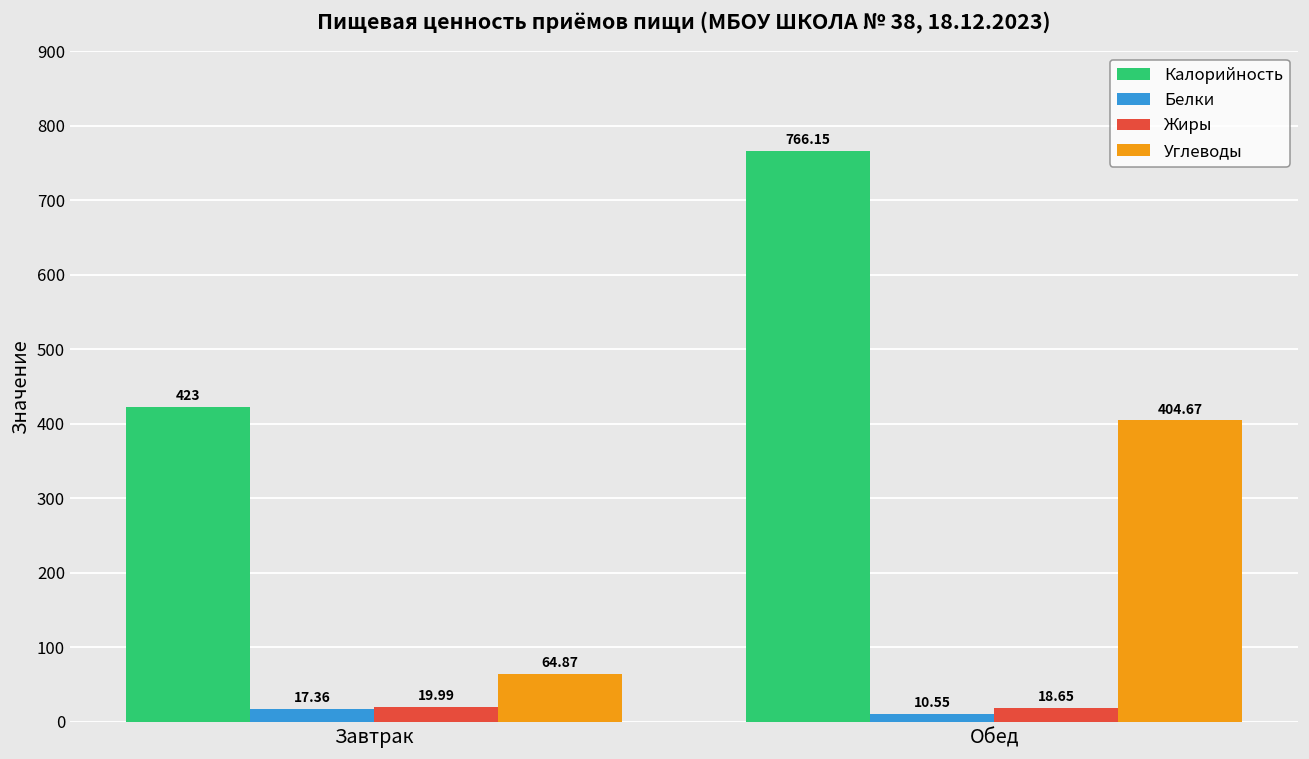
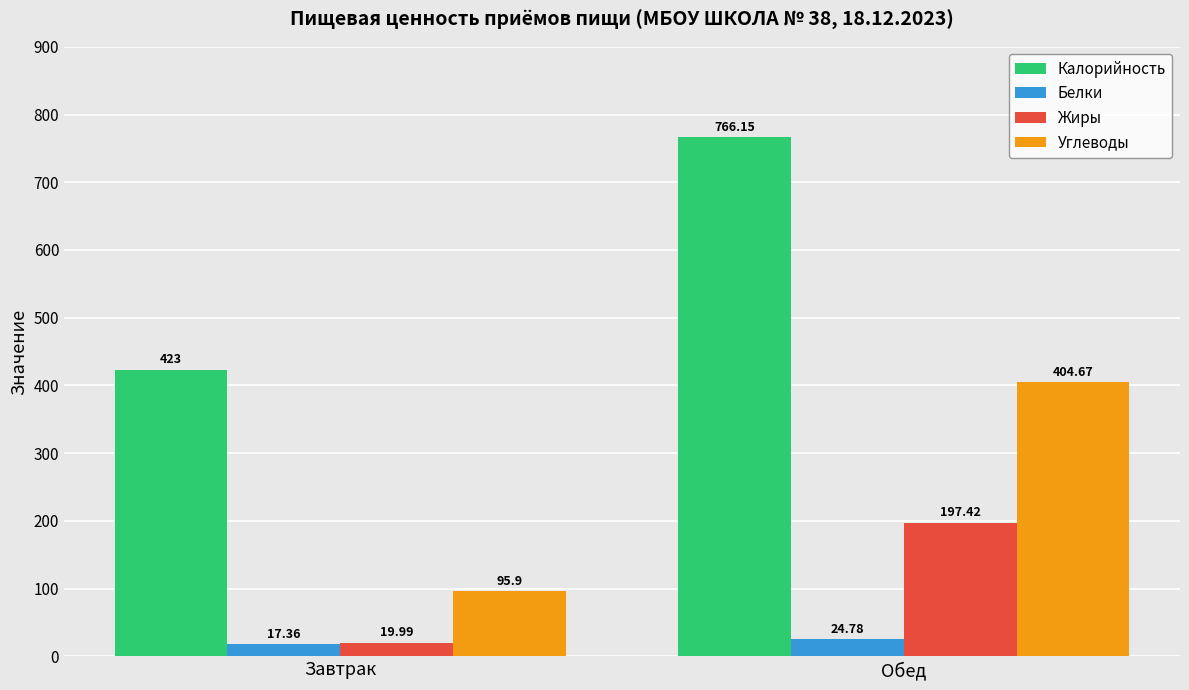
Углеводы, Завтрак: 64.87 -> 95.9
Белки, Обед: 10.55 -> 24.78
Жиры, Обед: 18.65 -> 197.42
